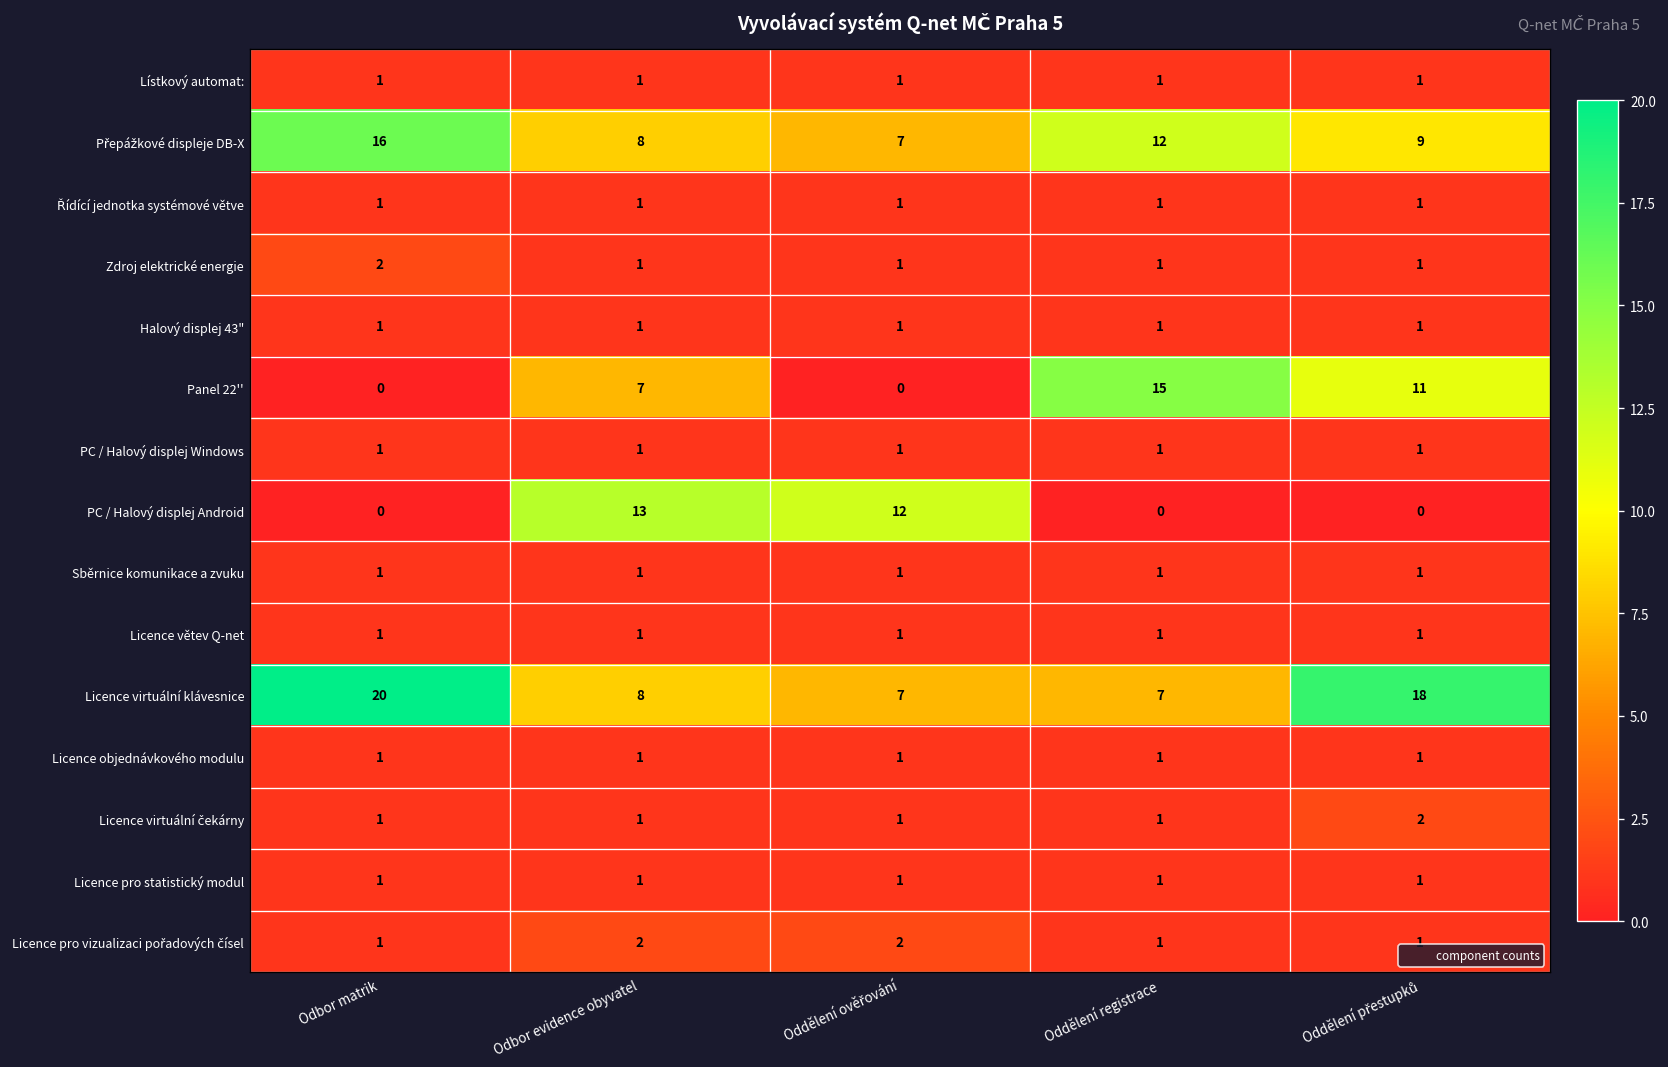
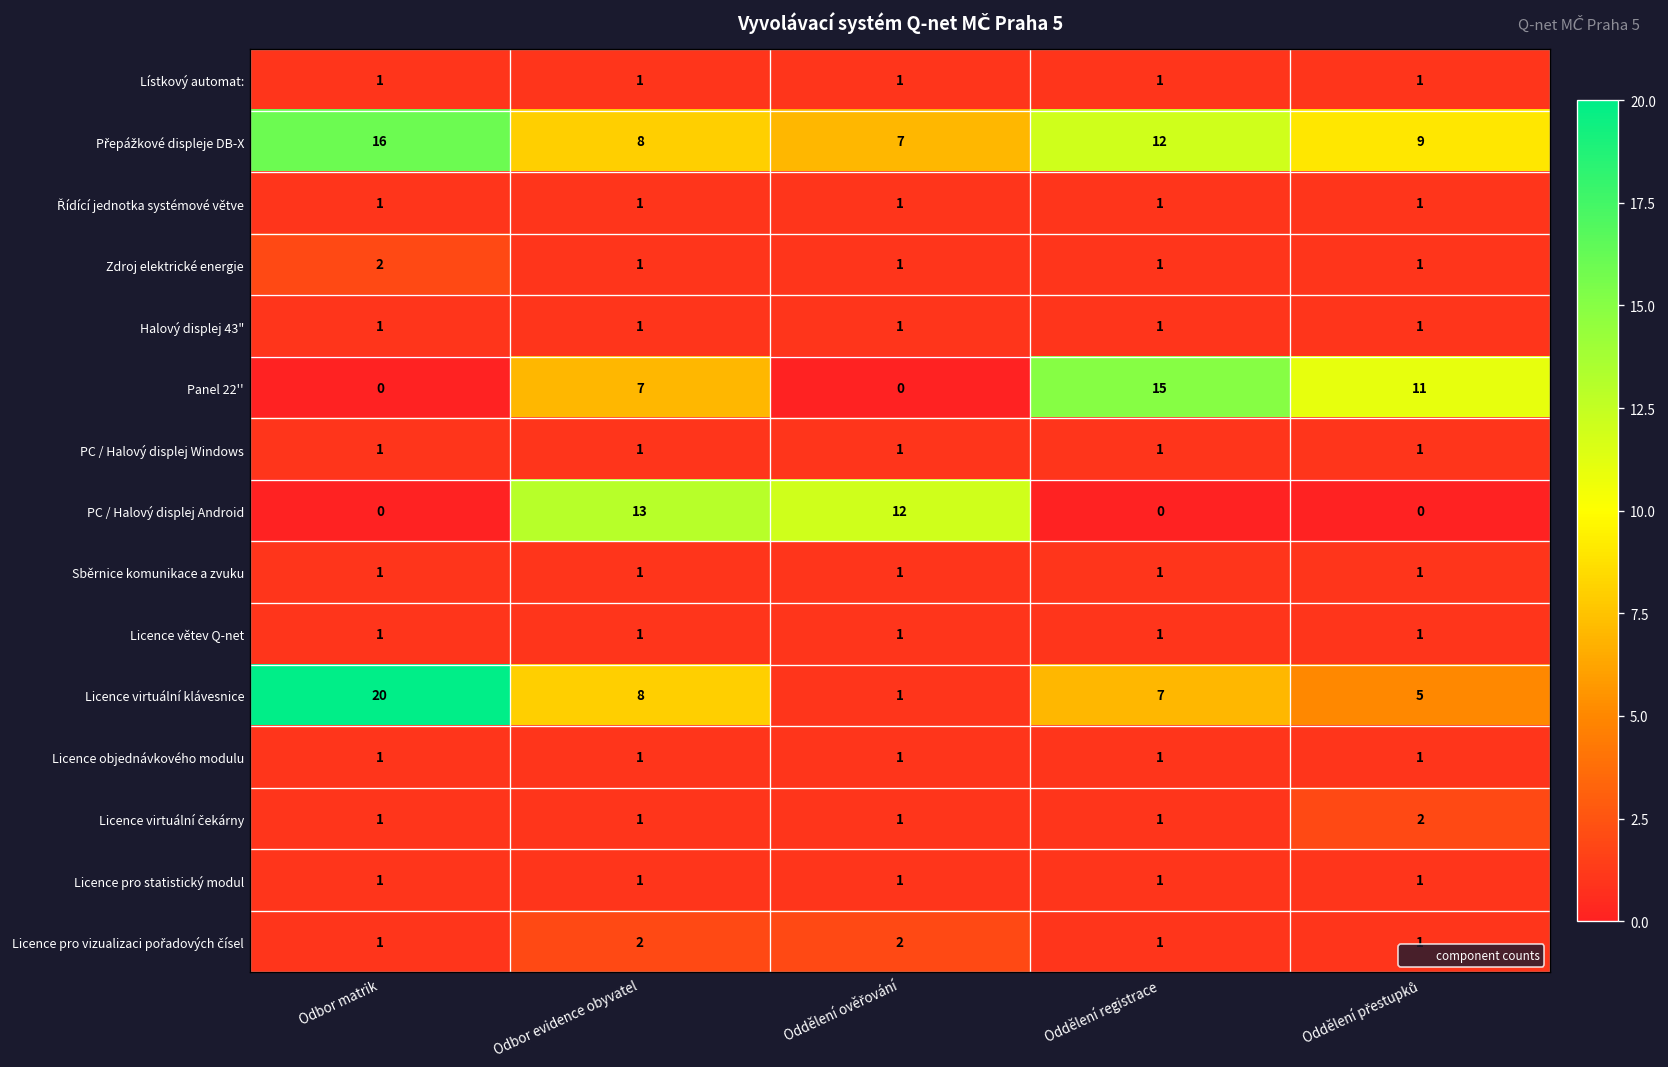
Licence virtuální klávesnice, Oddělení ověřování: 7 -> 1
Licence virtuální klávesnice, Oddělení přestupků: 18 -> 5
